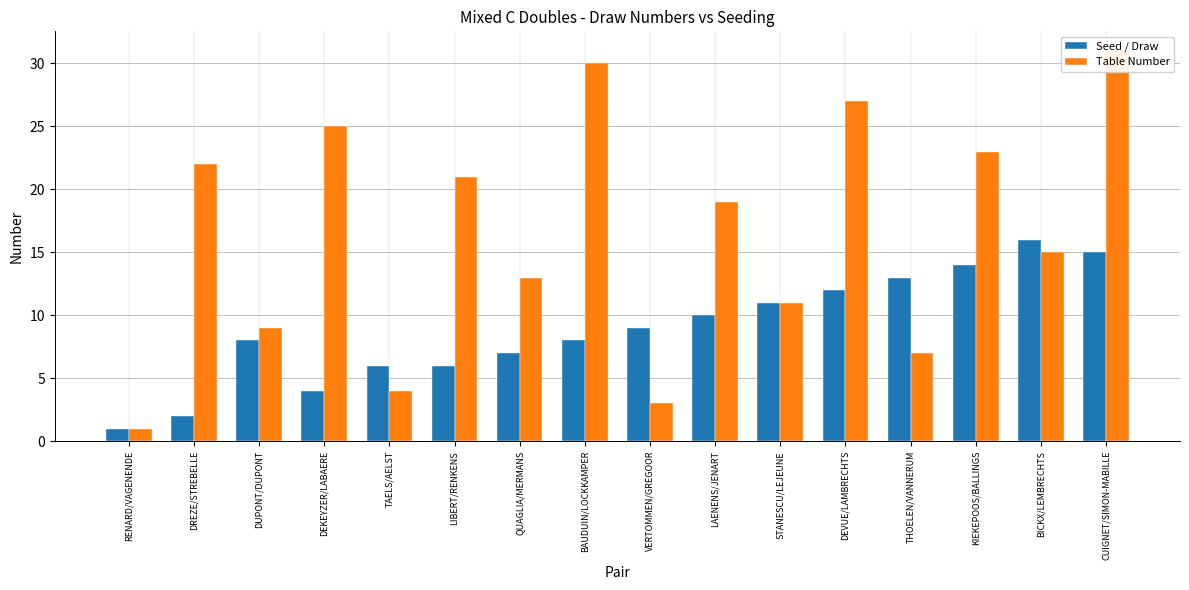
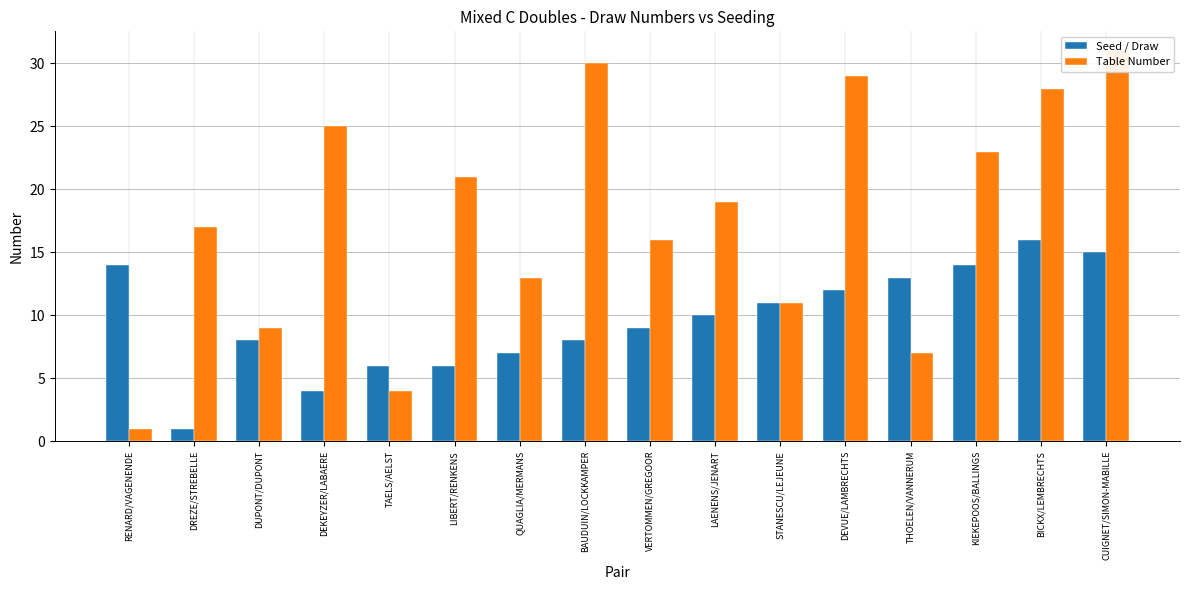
Seed / Draw, RENARD/VAGENENDE: 1 -> 14
Seed / Draw, DREZE/STREBELLE: 2 -> 1
Table Number, DREZE/STREBELLE: 22 -> 17
Table Number, VERTOMMEN/GREGOOR: 3 -> 16
Table Number, DEVUE/LAMBRECHTS: 27 -> 29
Table Number, BICKX/LEMBRECHTS: 15 -> 28
